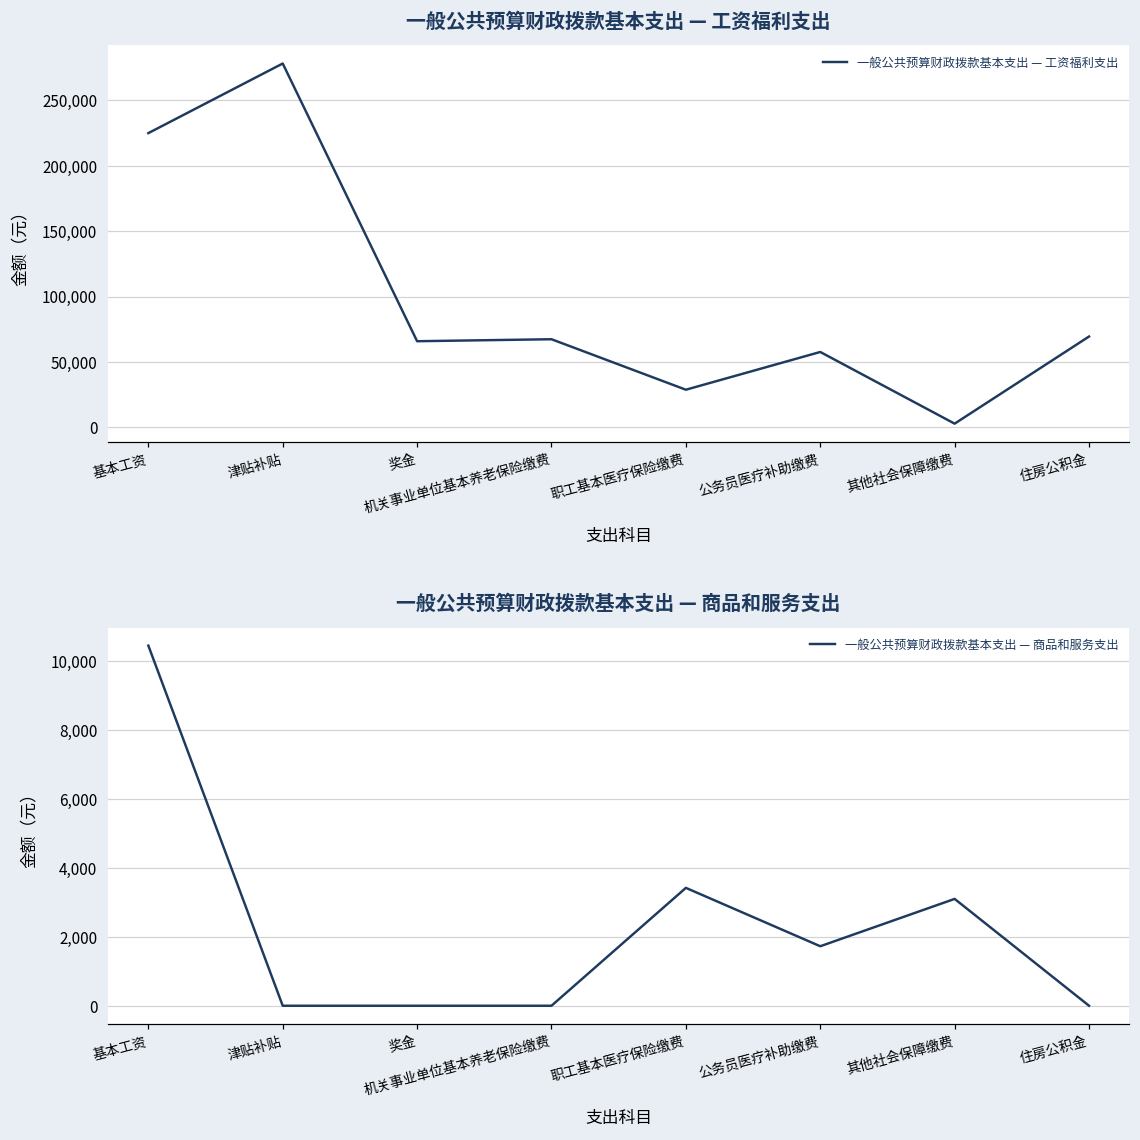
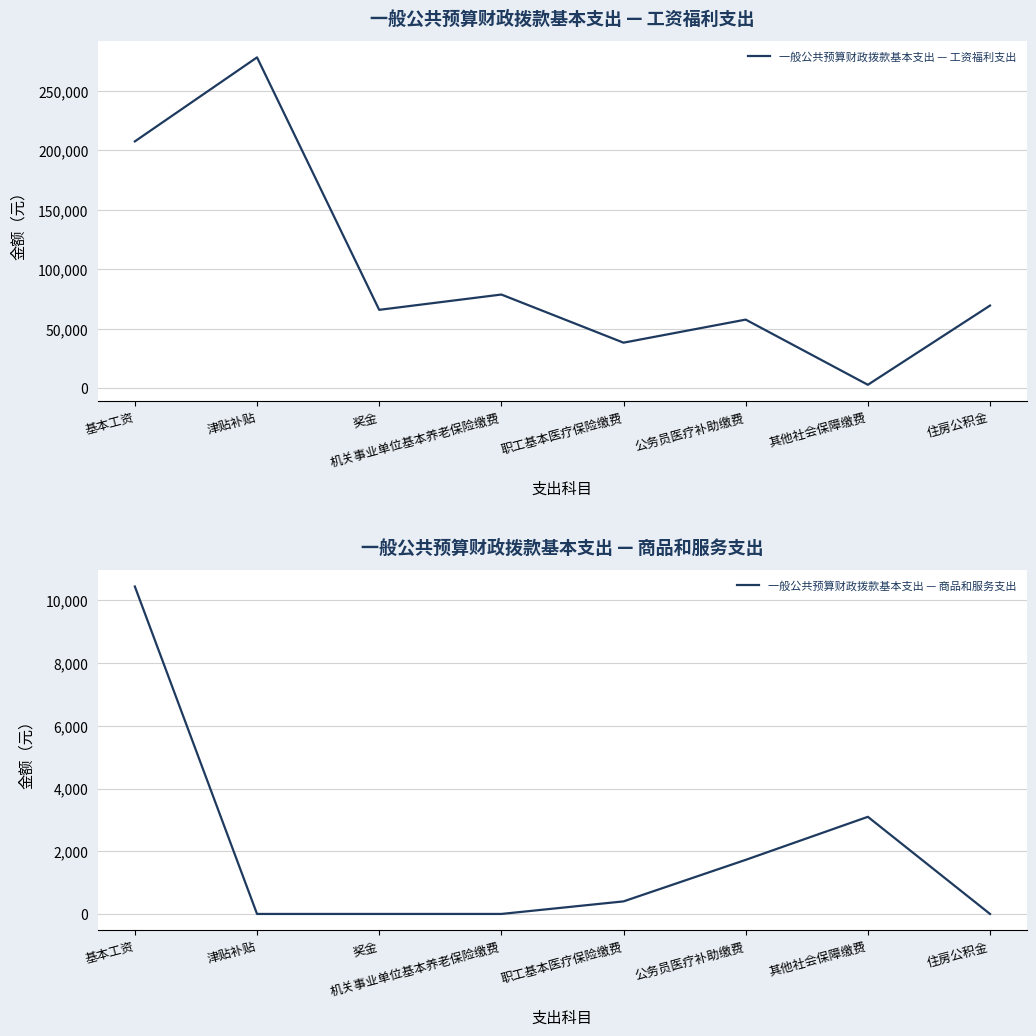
一般公共预算财政拨款基本支出 — 工资福利支出, 基本工资: 225,000 -> 207,000
一般公共预算财政拨款基本支出 — 工资福利支出, 机关事业单位基本养老保险缴费: 67,000 -> 79,000
一般公共预算财政拨款基本支出 — 工资福利支出, 职工基本医疗保险缴费: 29,000 -> 38,000
一般公共预算财政拨款基本支出 — 商品和服务支出, 职工基本医疗保险缴费: 3,400 -> 400
